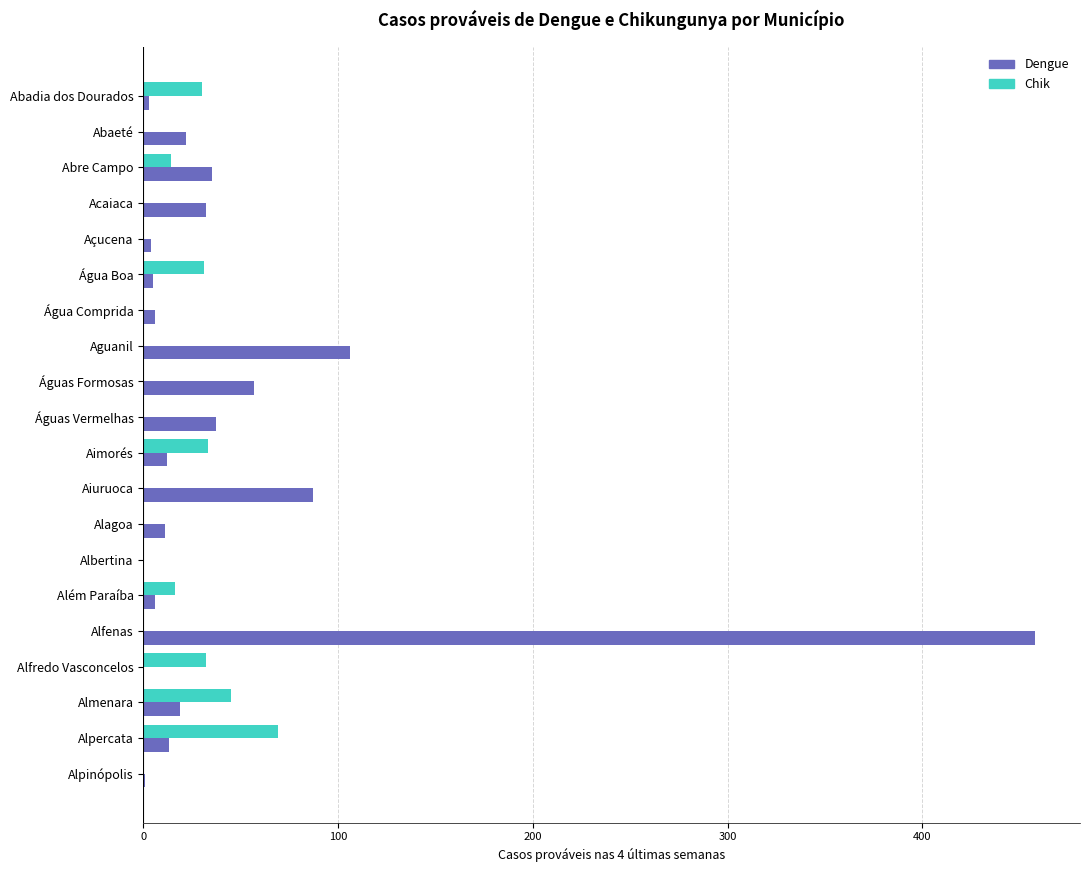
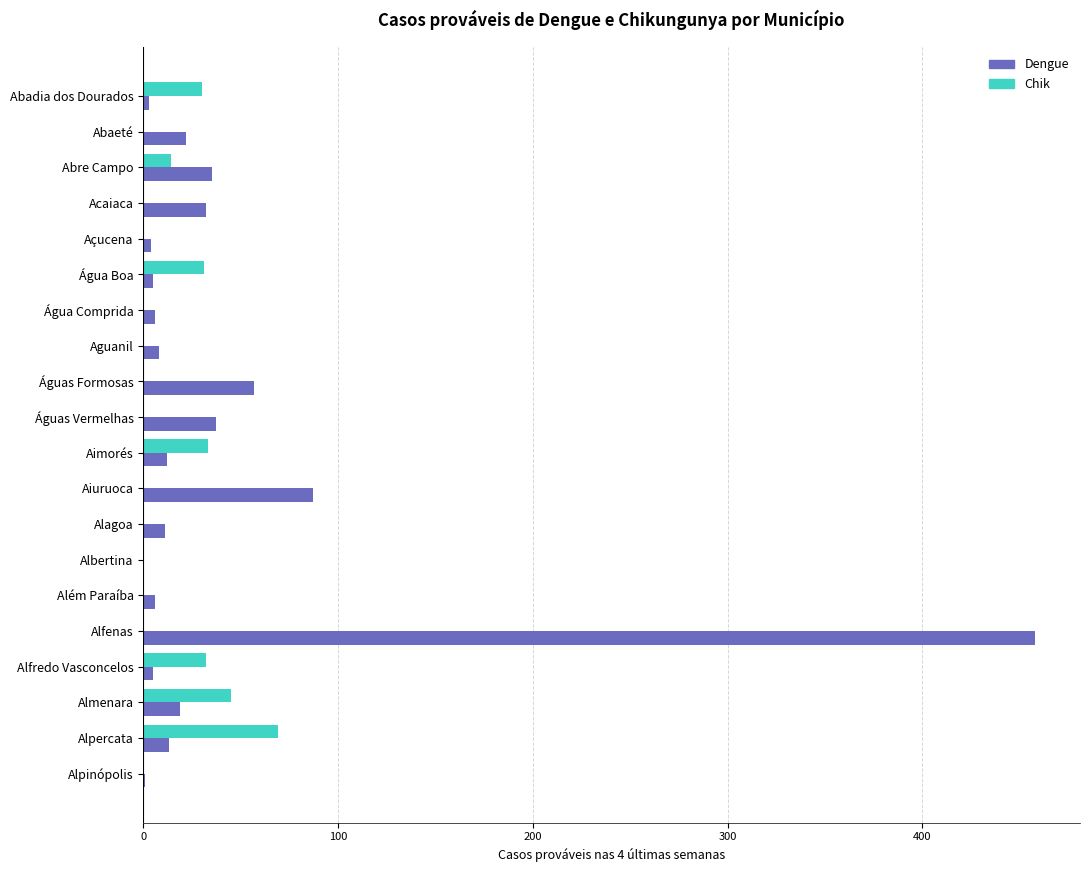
Dengue, Aguanil: 106 -> 8
Chik, Além Paraíba: 16 -> 0
Dengue, Alfredo Vasconcelos: 0 -> 5
